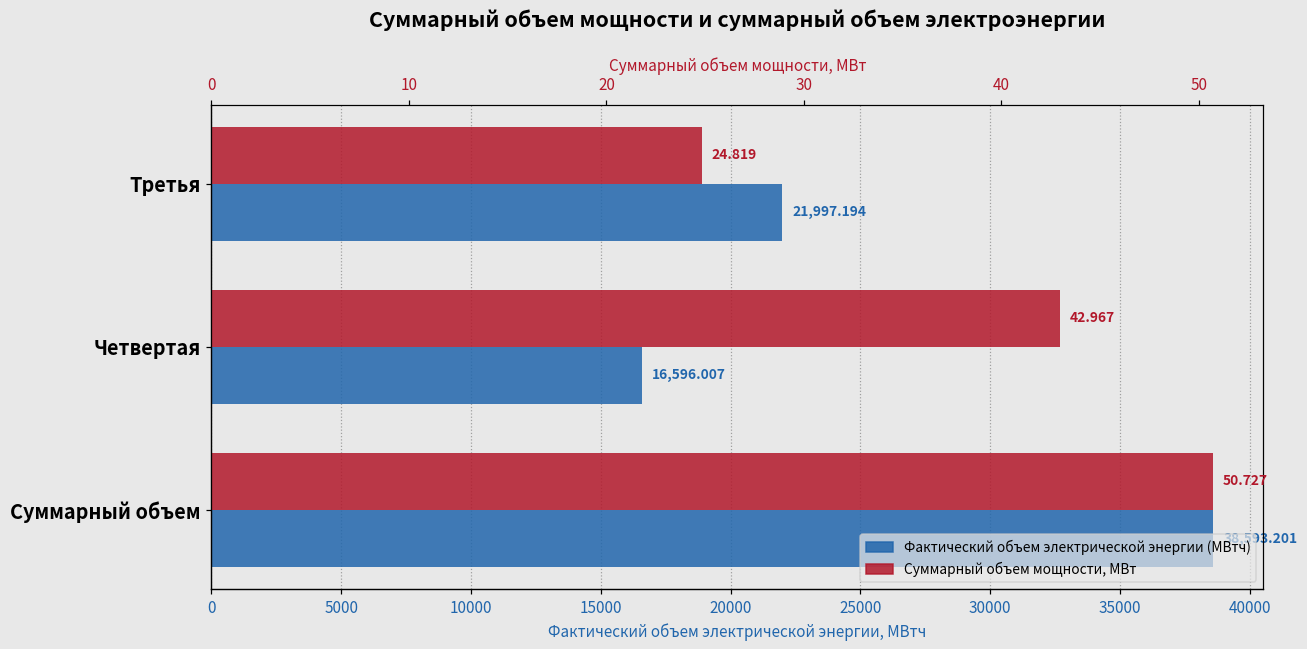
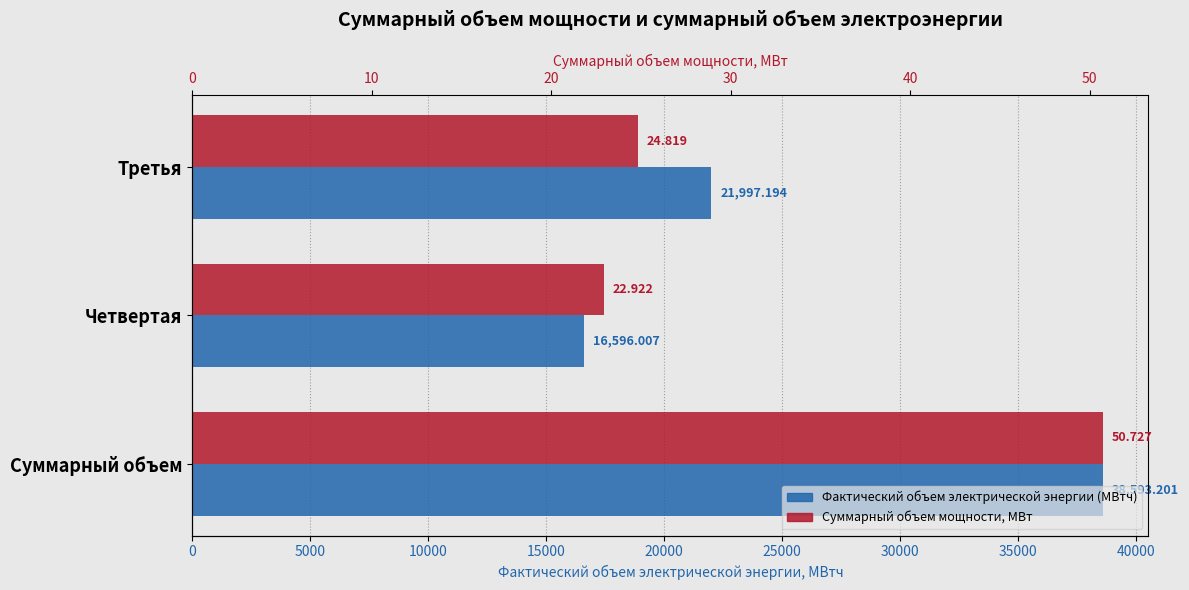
Суммарный объем мощности, МВт, Четвертая: 42.967 -> 22.922
